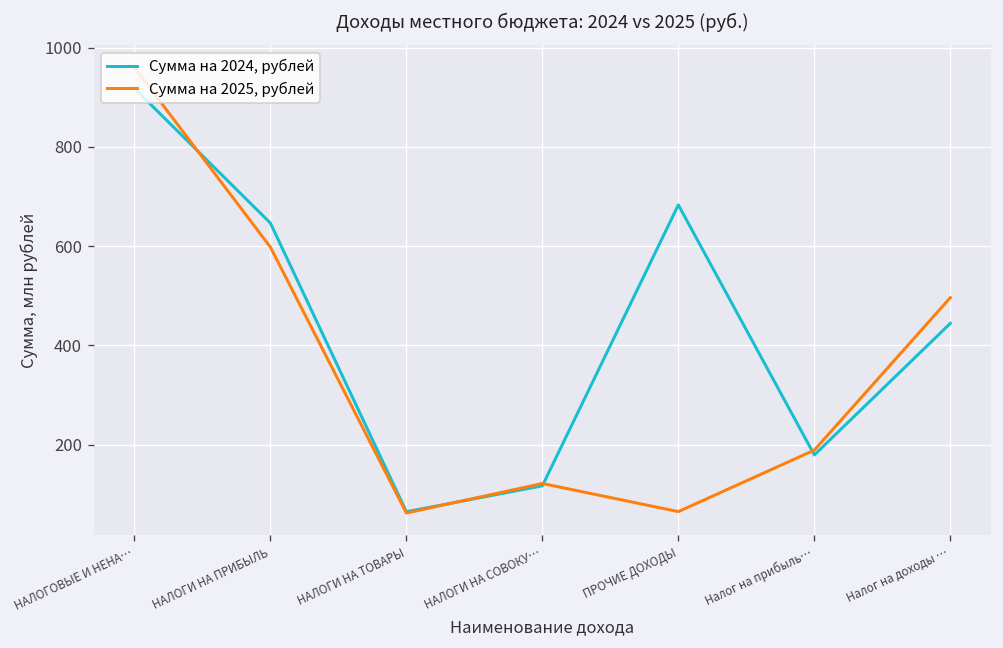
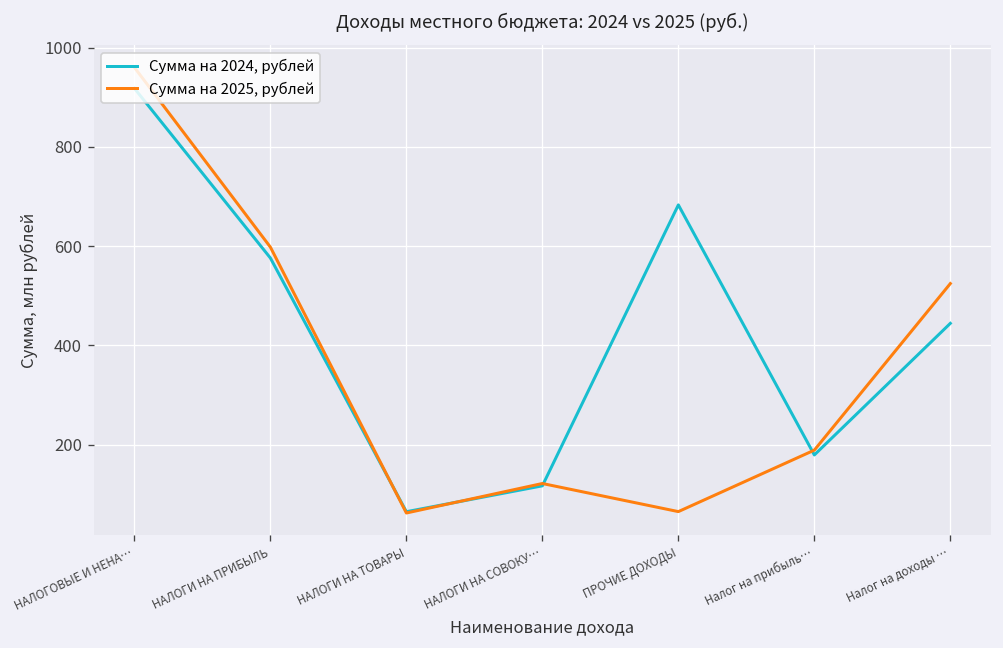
Сумма на 2024, рублей, НАЛОГИ НА ПРИБЫЛЬ: 650 -> 580
Сумма на 2025, рублей, Налог на доходы …: 500 -> 520
